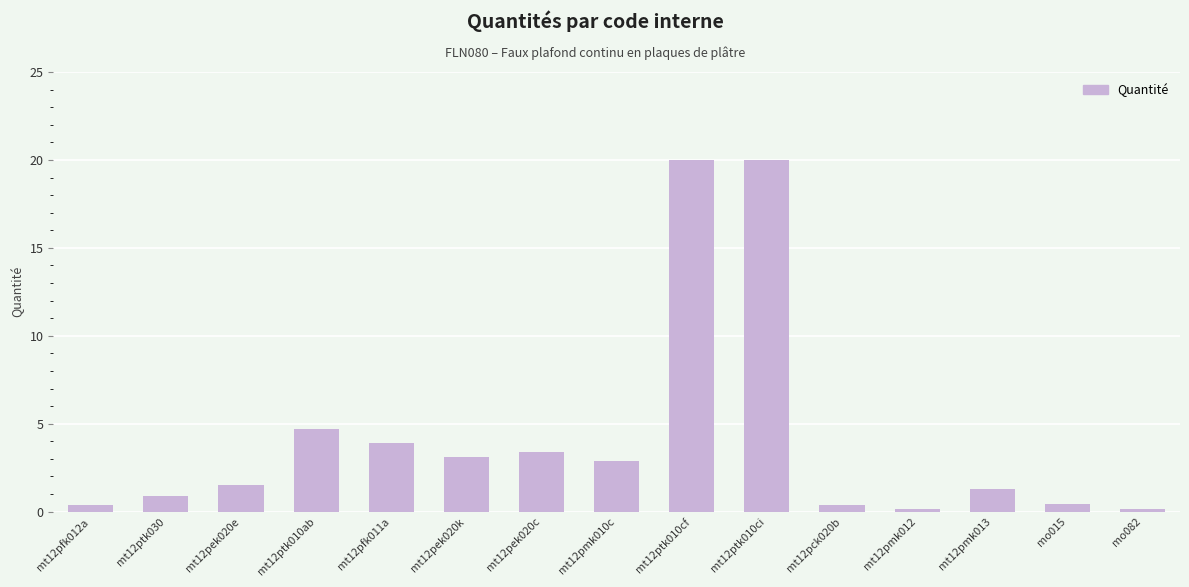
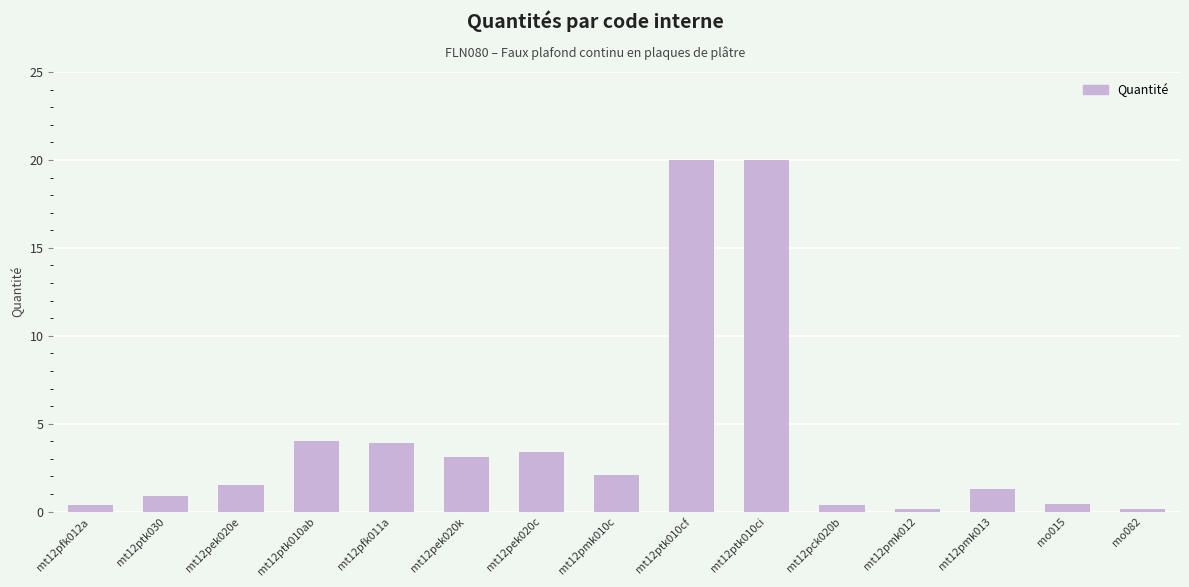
mt12ptk010ab: 4.7 -> 4.0
mt12pmk010c: 2.9 -> 2.1
